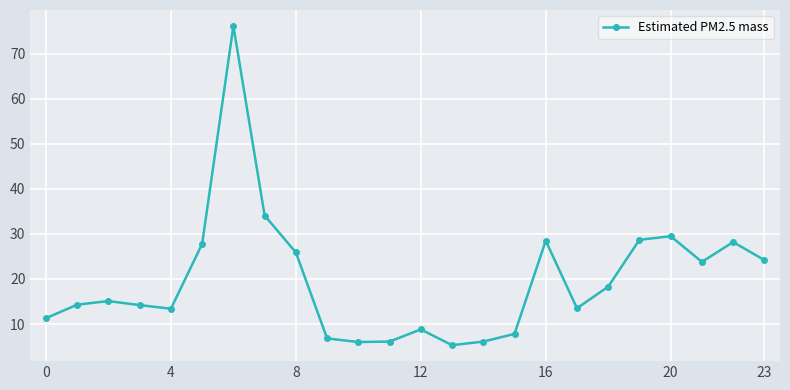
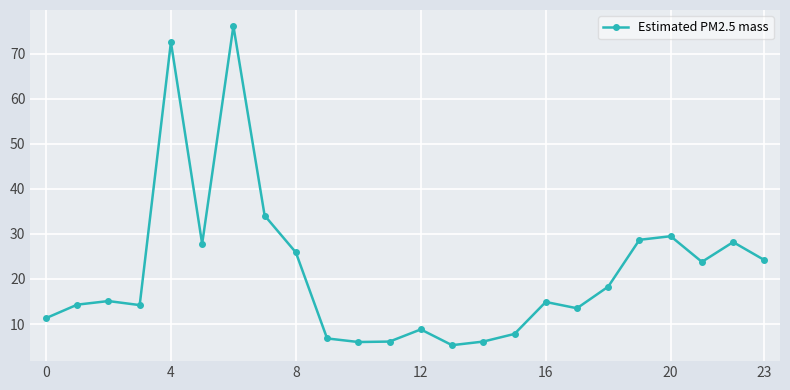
4: 13 -> 73
16: 29 -> 15
